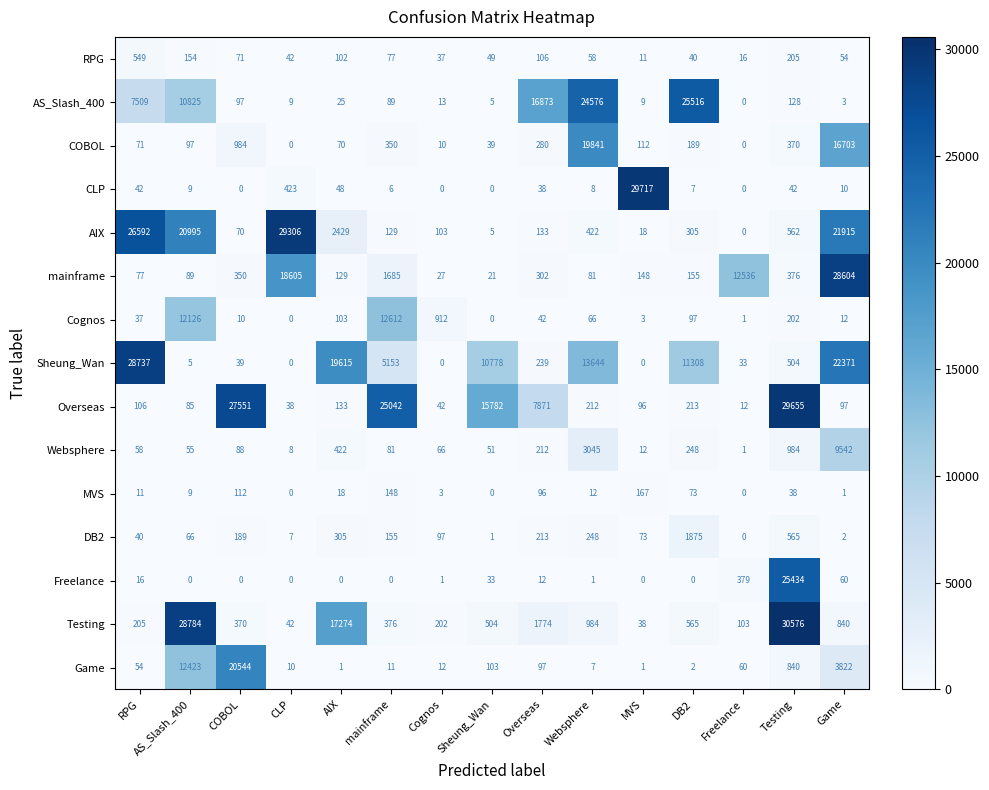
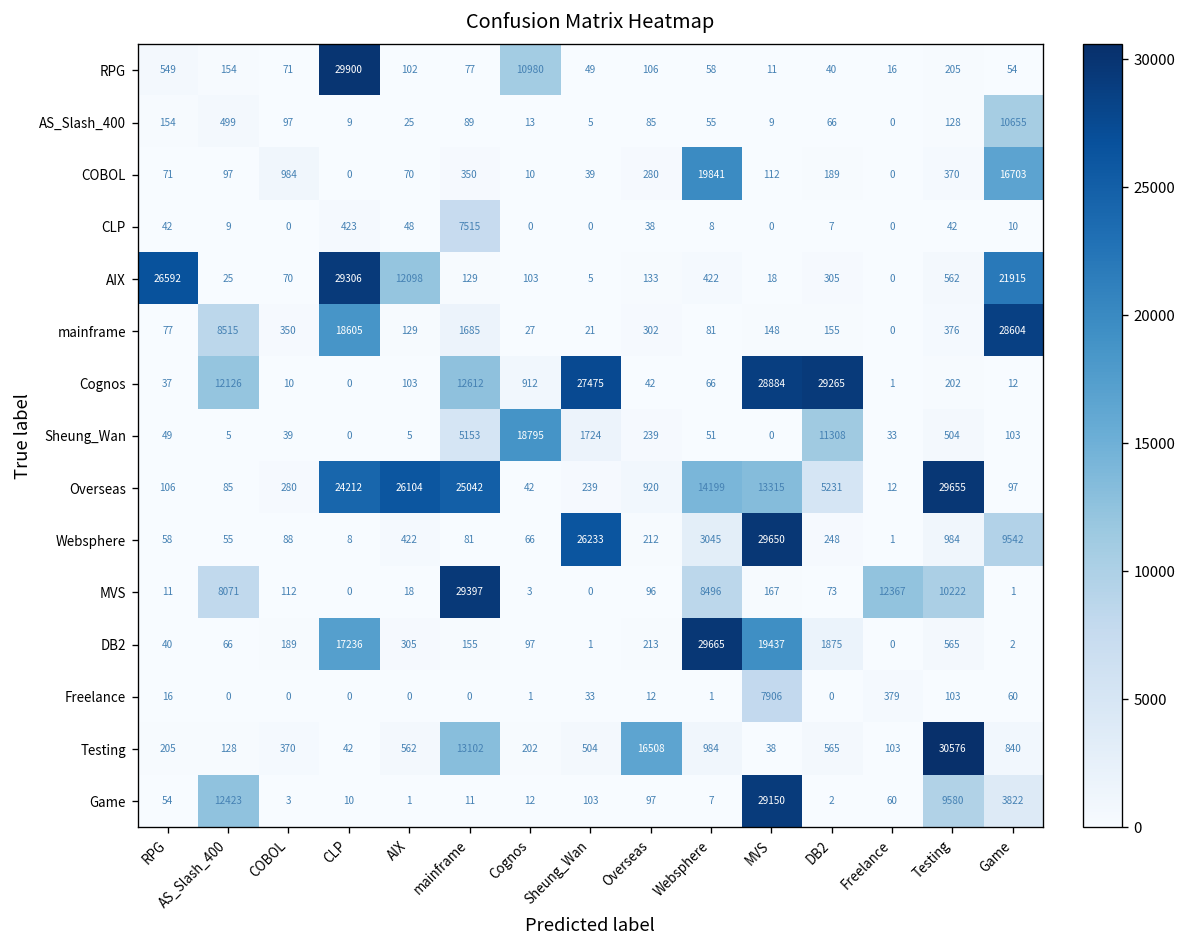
RPG, CLP: 42 -> 29900
RPG, Cognos: 37 -> 10980
AS_Slash_400, RPG: 7509 -> 154
AS_Slash_400, AS_Slash_400: 10825 -> 499
AS_Slash_400, Overseas: 16873 -> 85
AS_Slash_400, Websphere: 24576 -> 55
AS_Slash_400, DB2: 25516 -> 66
AS_Slash_400, Game: 3 -> 10655
CLP, mainframe: 6 -> 7515
CLP, MVS: 29717 -> 0
AIX, AS_Slash_400: 20995 -> 25
AIX, AIX: 2429 -> 12098
mainframe, AS_Slash_400: 89 -> 8515
mainframe, Freelance: 12536 -> 0
Cognos, Sheung_Wan: 0 -> 27475
Cognos, MVS: 3 -> 28884
Cognos, DB2: 97 -> 29265
Sheung_Wan, RPG: 28737 -> 49
Sheung_Wan, AIX: 19615 -> 5
Sheung_Wan, Cognos: 0 -> 18795
Sheung_Wan, Sheung_Wan: 10778 -> 1724
Sheung_Wan, Websphere: 13644 -> 51
Sheung_Wan, Game: 22371 -> 103
Overseas, COBOL: 27551 -> 280
Overseas, CLP: 38 -> 24212
Overseas, AIX: 133 -> 26104
Overseas, Sheung_Wan: 15782 -> 239
Overseas, Overseas: 7871 -> 920
Overseas, Websphere: 212 -> 14199
Overseas, MVS: 96 -> 13315
Overseas, DB2: 213 -> 5231
Websphere, Sheung_Wan: 51 -> 26233
Websphere, MVS: 12 -> 29650
MVS, AS_Slash_400: 9 -> 8071
MVS, mainframe: 148 -> 29397
MVS, Websphere: 12 -> 8496
MVS, Freelance: 0 -> 12367
MVS, Testing: 38 -> 10222
DB2, CLP: 7 -> 17236
DB2, Websphere: 248 -> 29665
DB2, MVS: 73 -> 19437
Freelance, MVS: 0 -> 7906
Freelance, Testing: 25434 -> 103
Testing, AS_Slash_400: 28784 -> 128
Testing, AIX: 17274 -> 562
Testing, mainframe: 376 -> 13102
Testing, Overseas: 1774 -> 16508
Game, COBOL: 20544 -> 3
Game, MVS: 1 -> 29150
Game, Testing: 840 -> 9580
